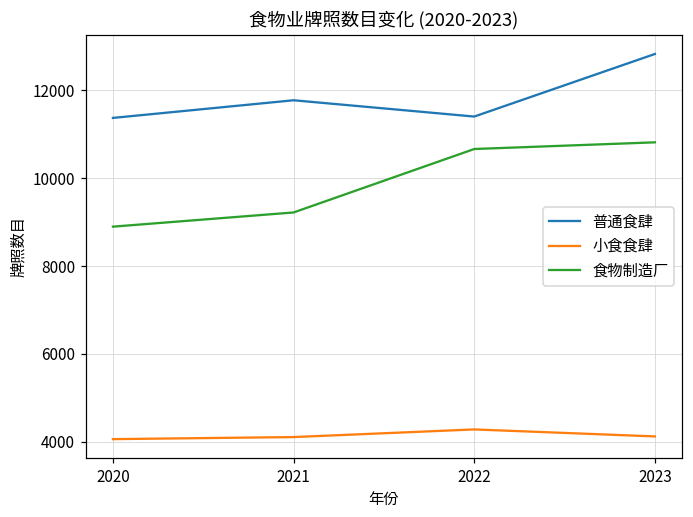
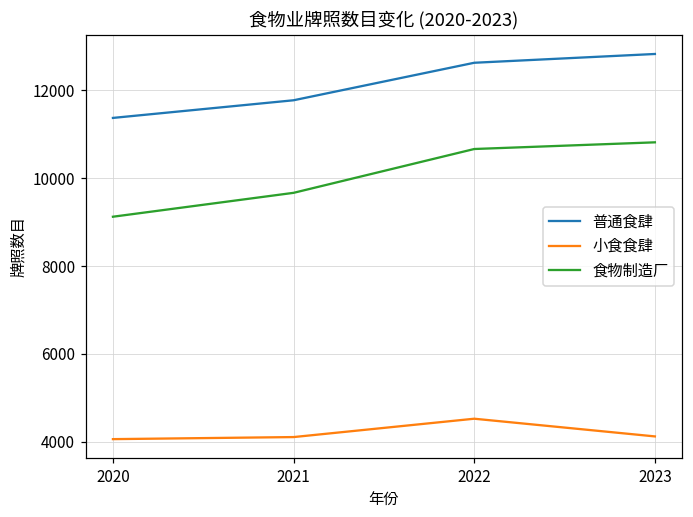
食物制造厂, 2020: 8900 -> 9100
食物制造厂, 2021: 9200 -> 9700
普通食肆, 2022: 11400 -> 12600
小食食肆, 2022: 4300 -> 4500
